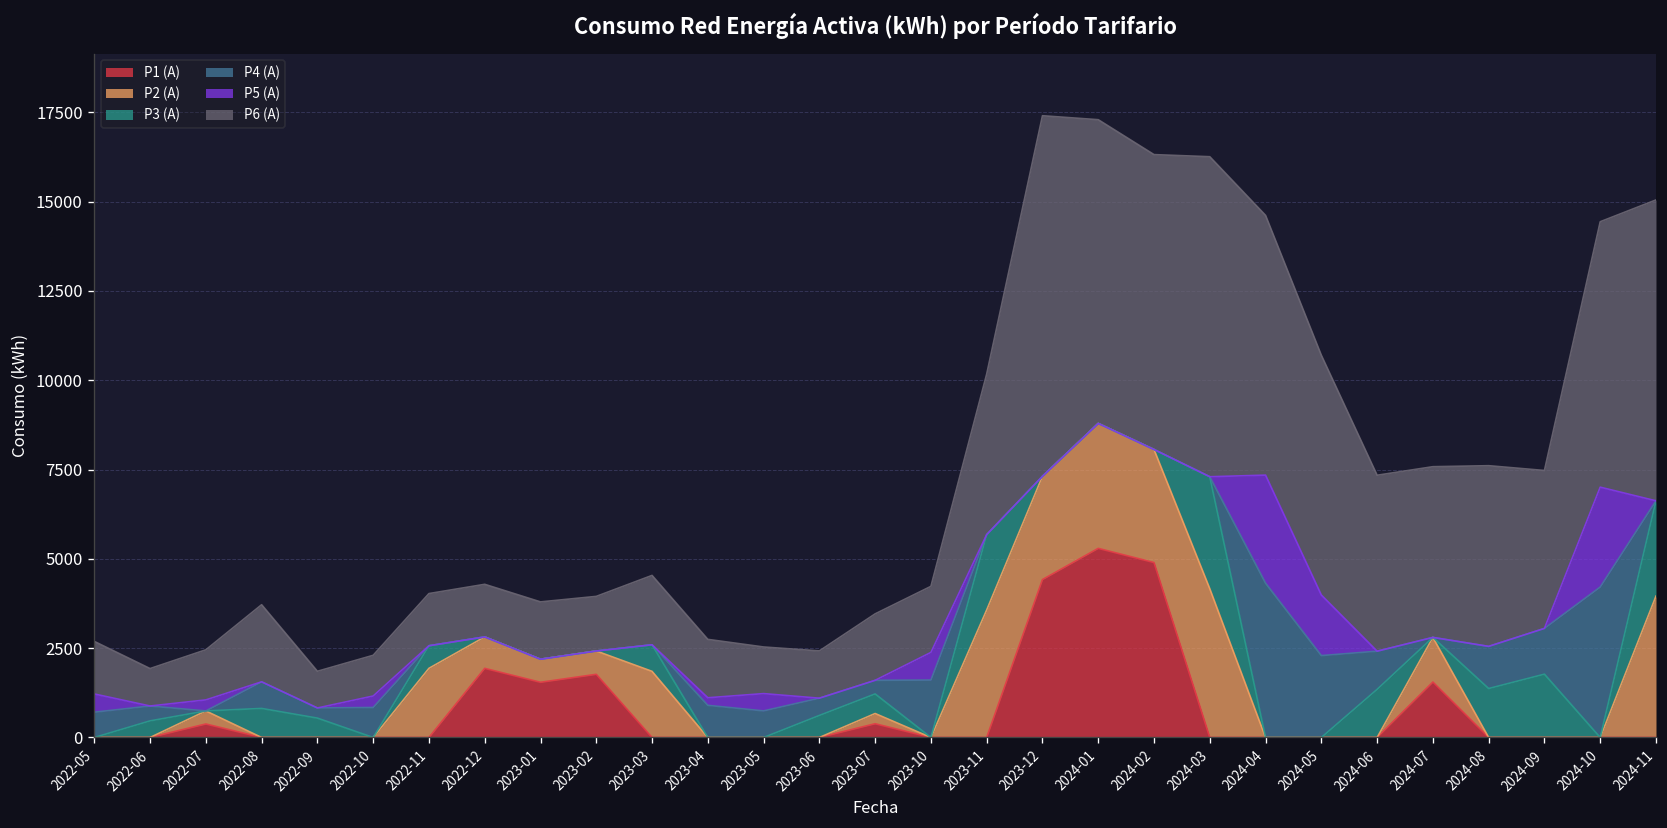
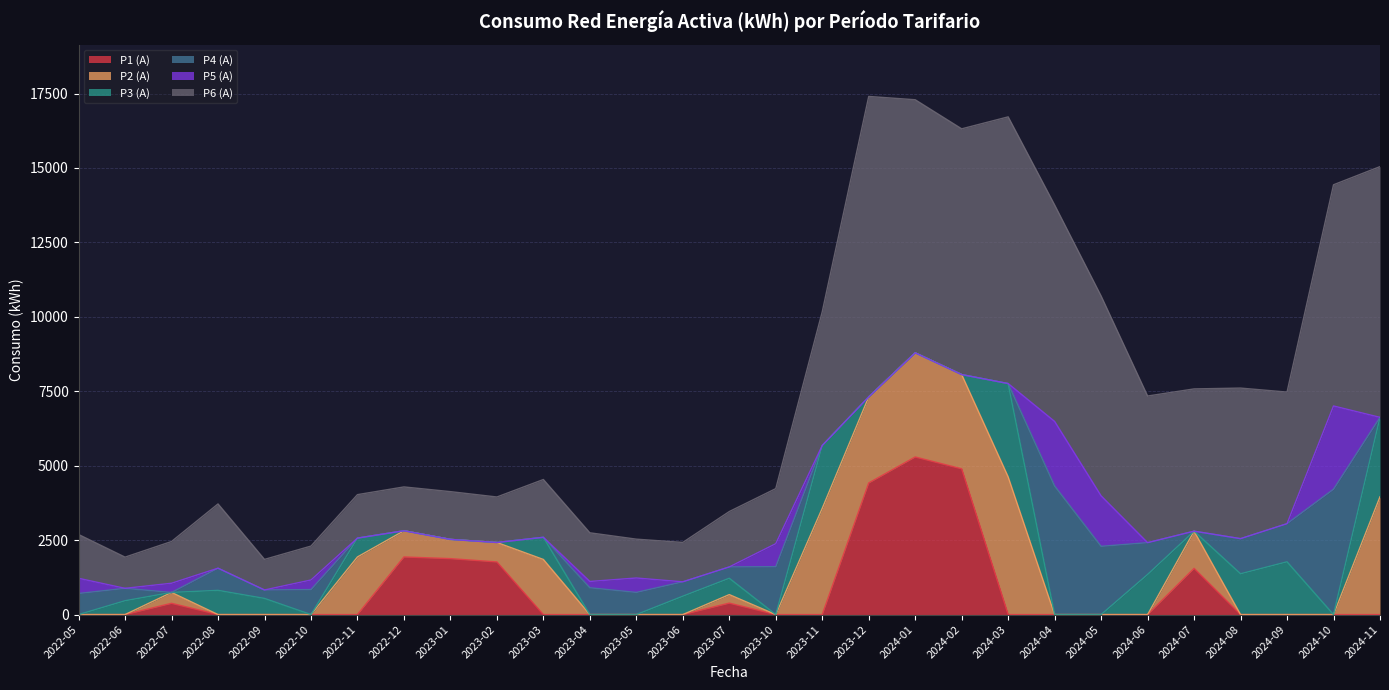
P1 (A), 2023-01: 1500 -> 1900
P2 (A), 2024-03: 4200 -> 4600
P5 (A), 2024-04: 3000 -> 2200
